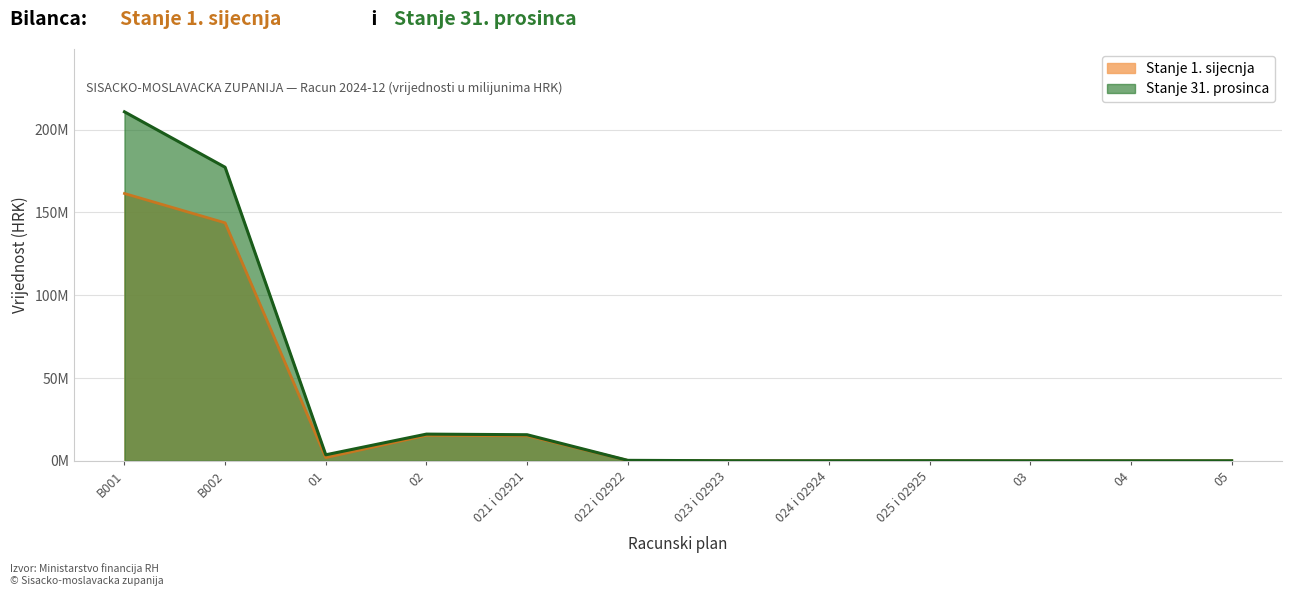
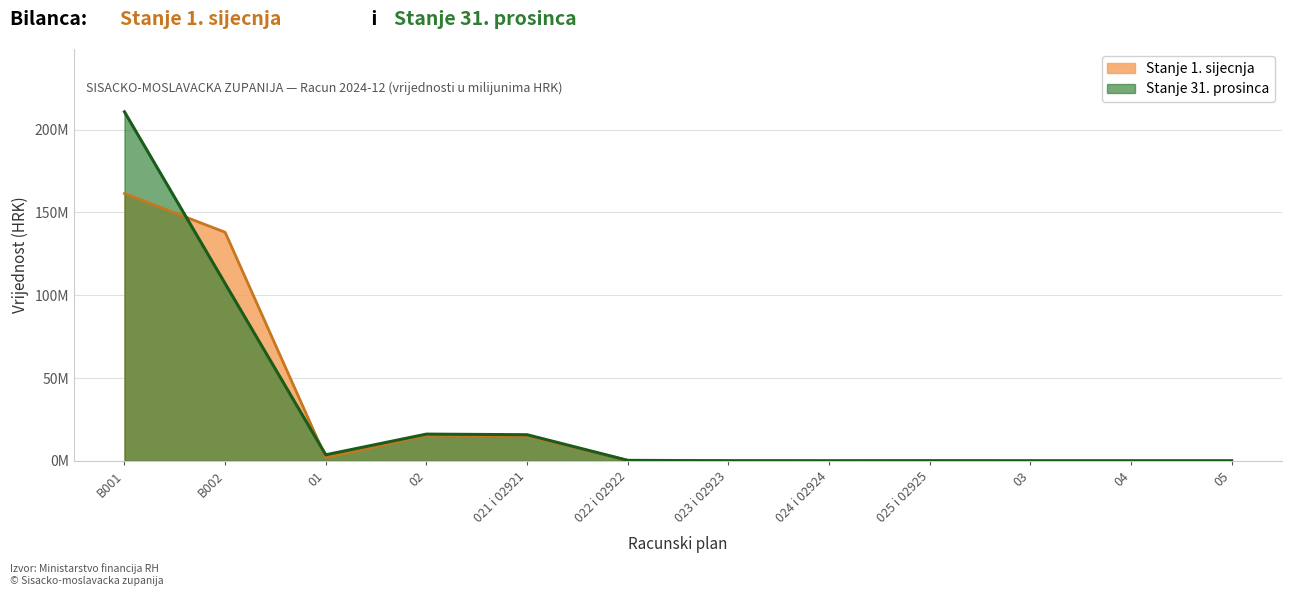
Stanje 1. sijecnja, B002: 144000000 -> 138000000
Stanje 31. prosinca, B002: 177000000 -> 107000000
